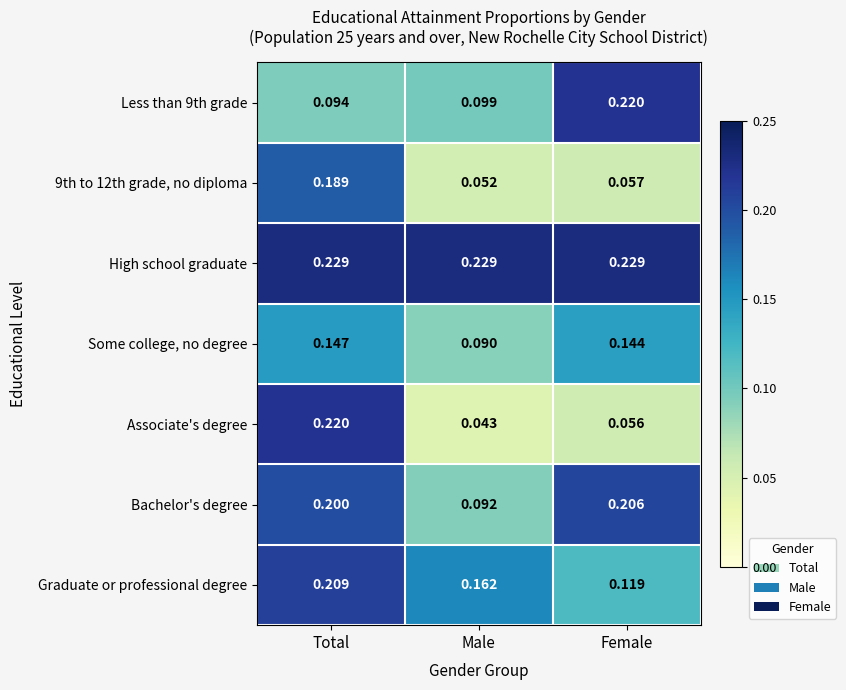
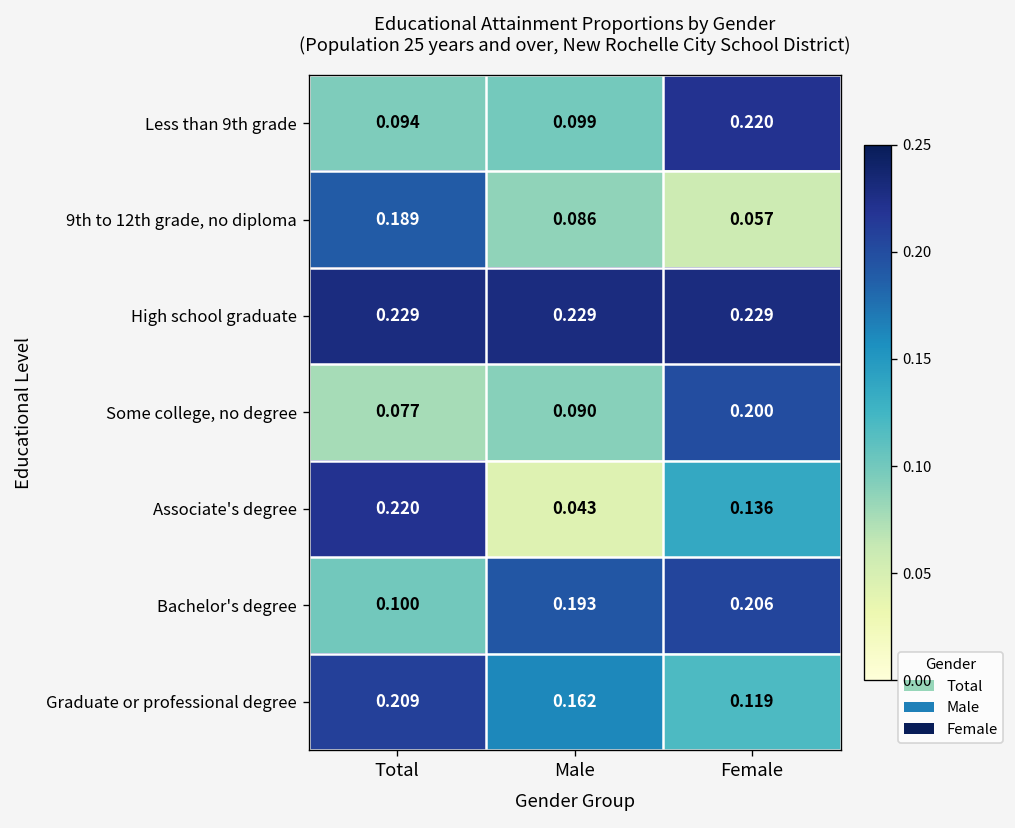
9th to 12th grade, no diploma, Male: 0.052 -> 0.086
Some college, no degree, Total: 0.147 -> 0.077
Some college, no degree, Female: 0.144 -> 0.200
Associate's degree, Female: 0.056 -> 0.136
Bachelor's degree, Total: 0.200 -> 0.100
Bachelor's degree, Male: 0.092 -> 0.193
